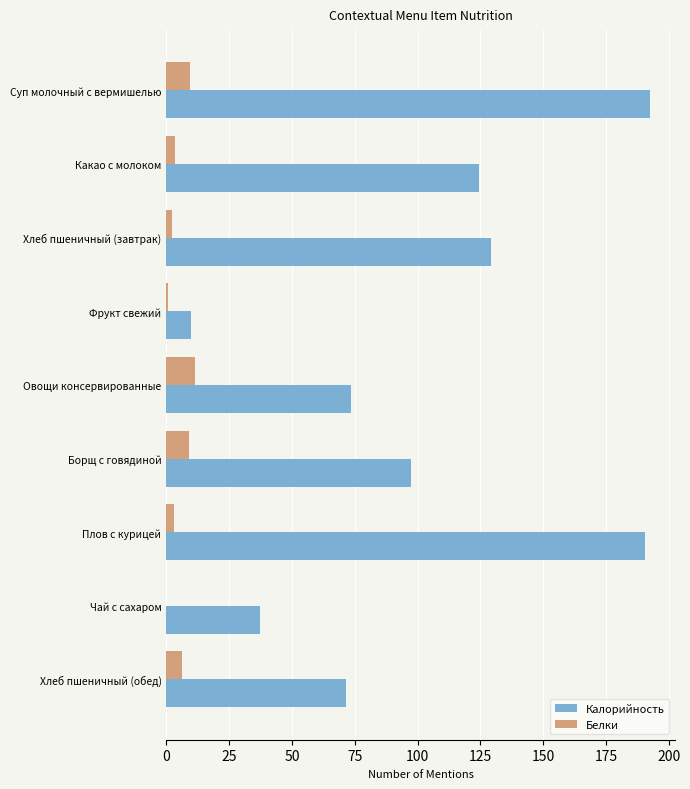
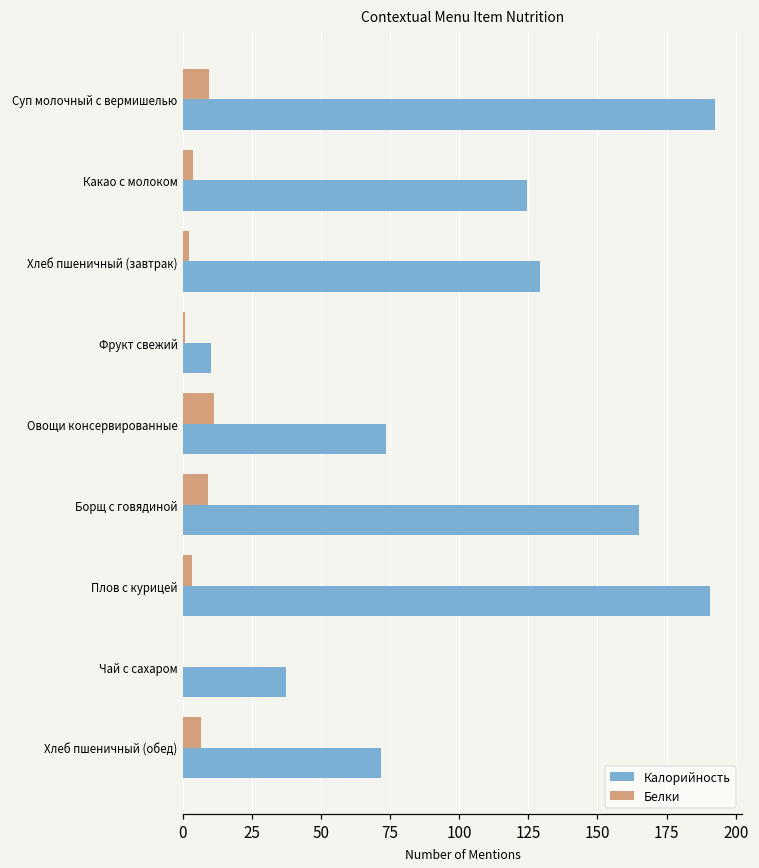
Калорийность, Борщ с говядиной: 97 -> 165
